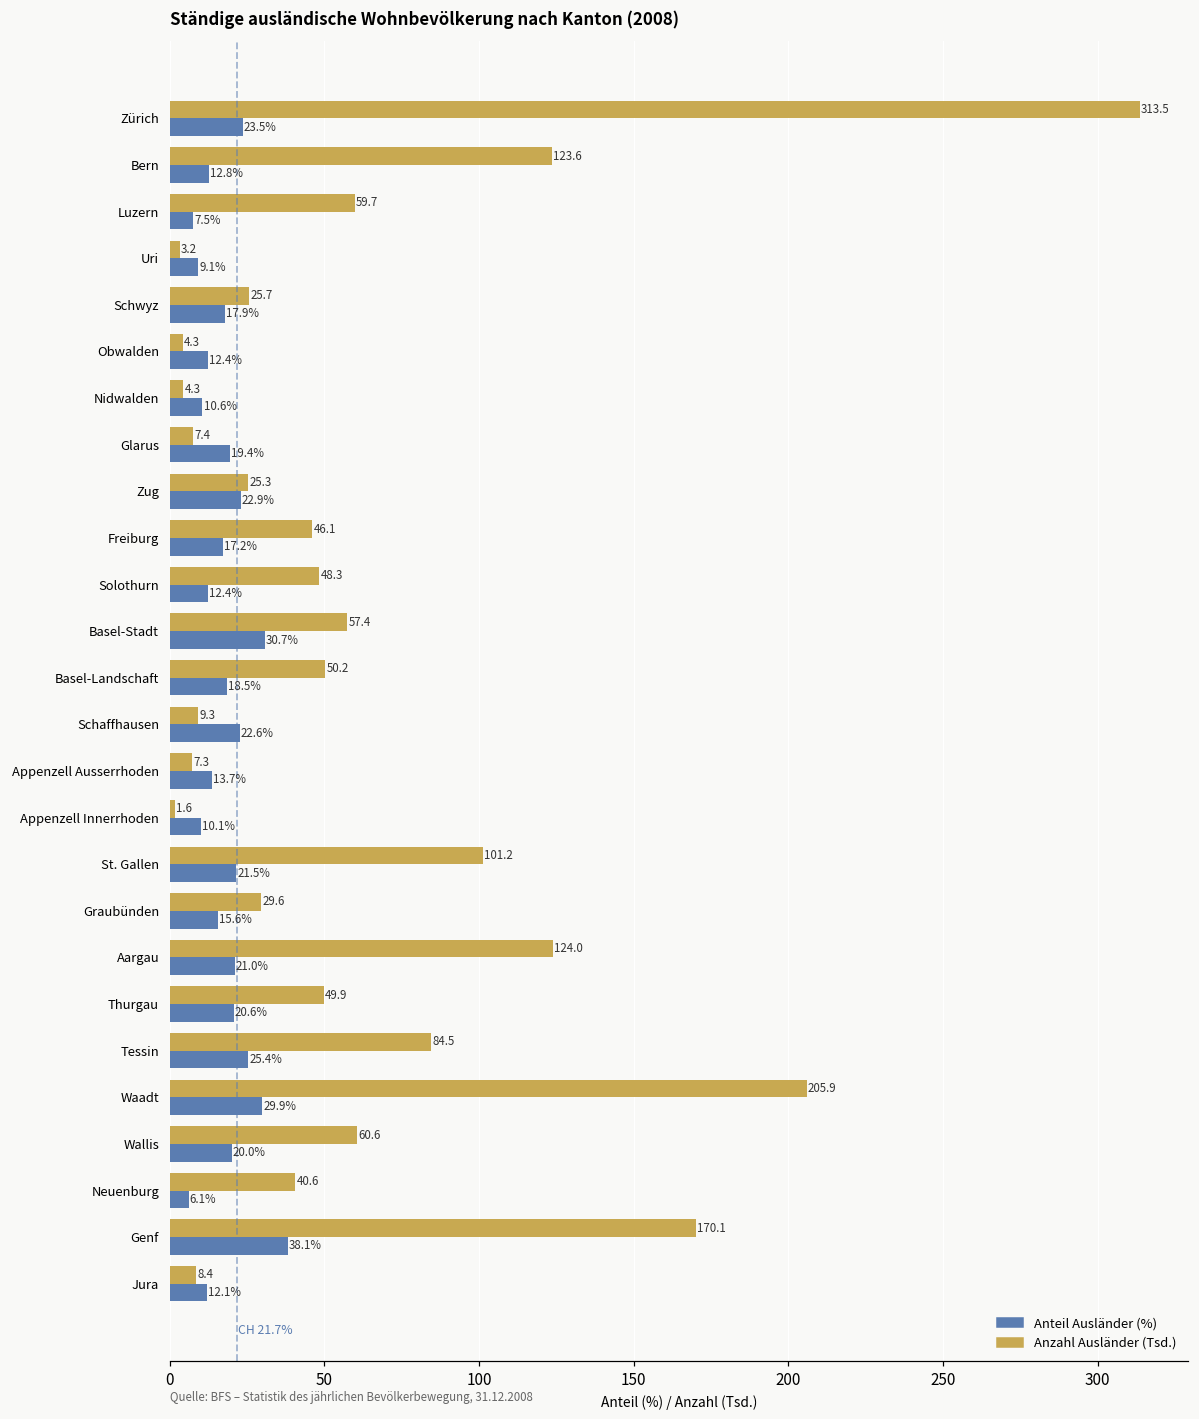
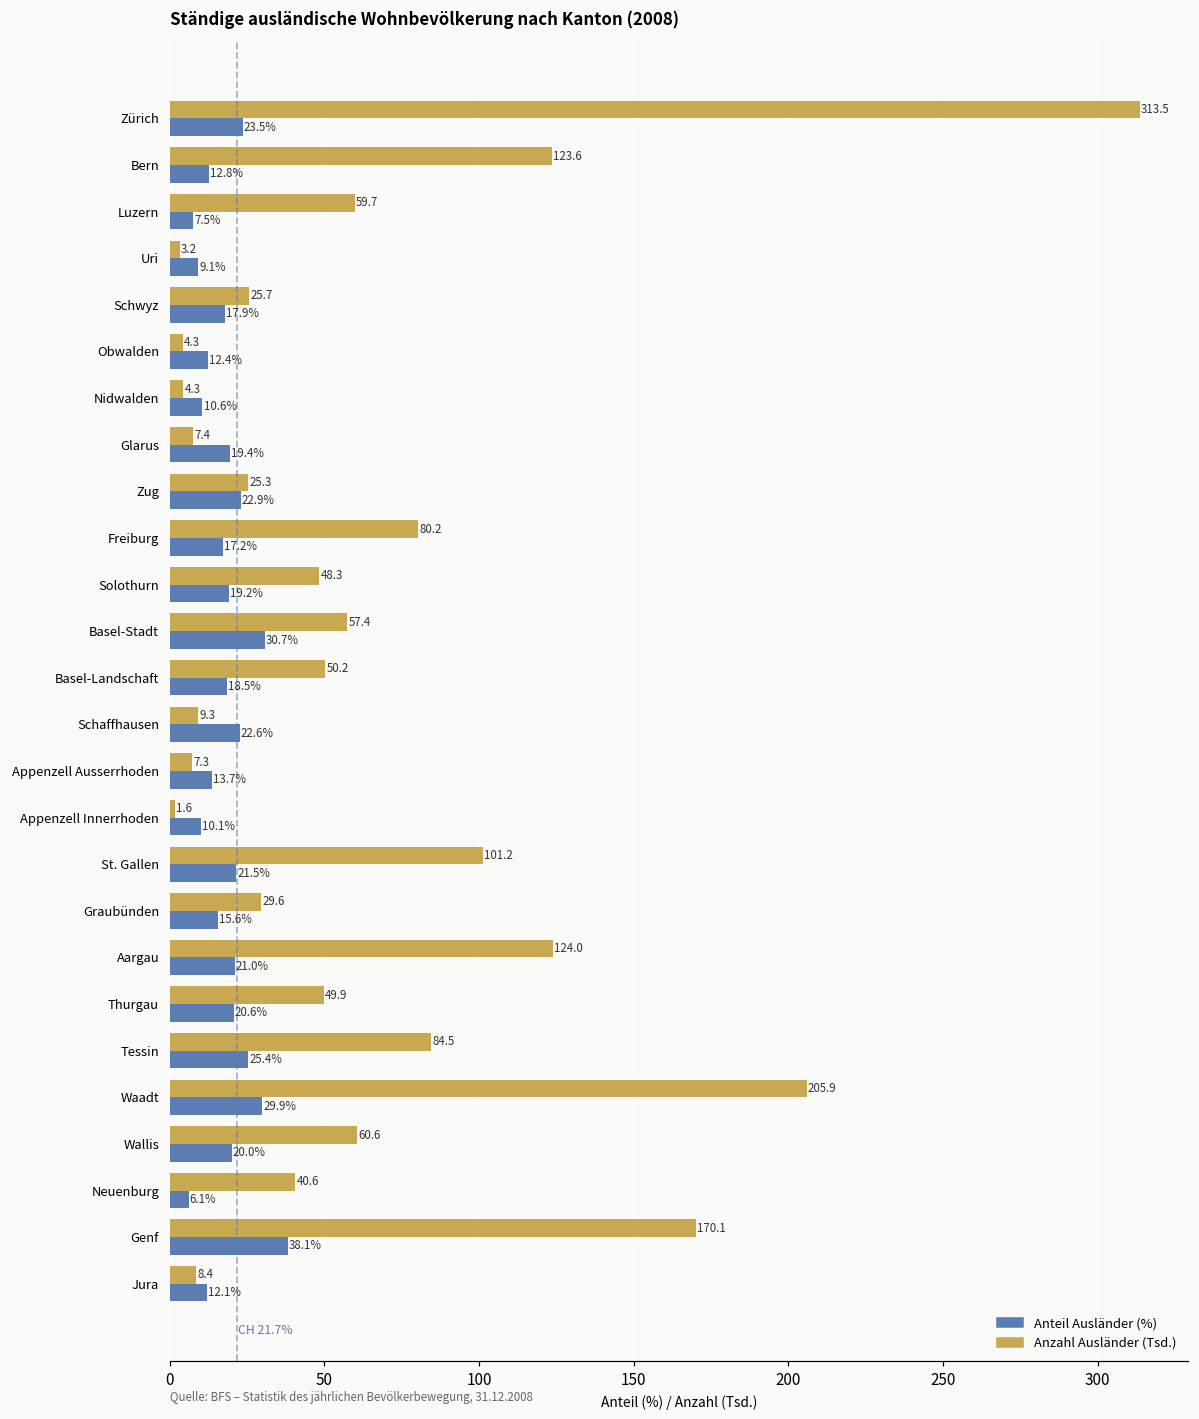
Anzahl Ausländer (Tsd.), Freiburg: 46.1 -> 80.2
Anteil Ausländer (%), Solothurn: 12.4% -> 19.2%
